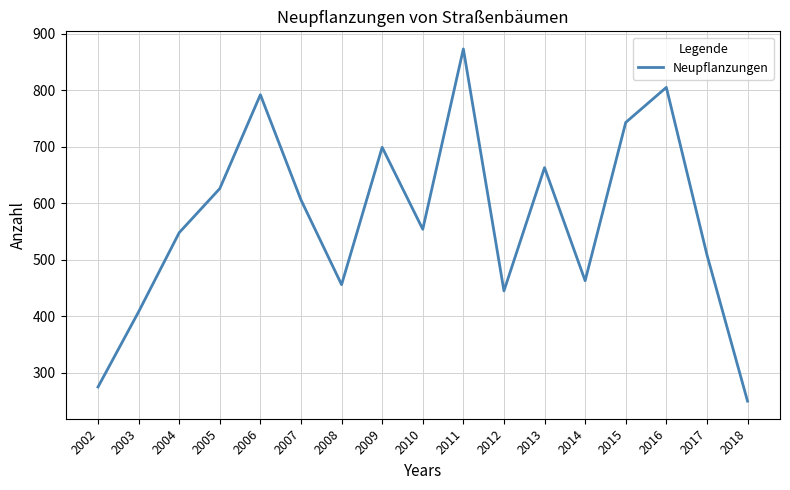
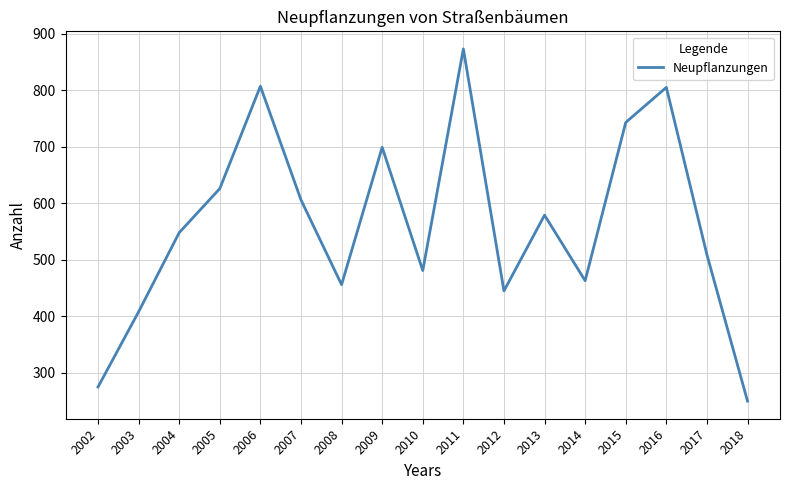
2006: 790 -> 810
2010: 550 -> 480
2013: 660 -> 580
